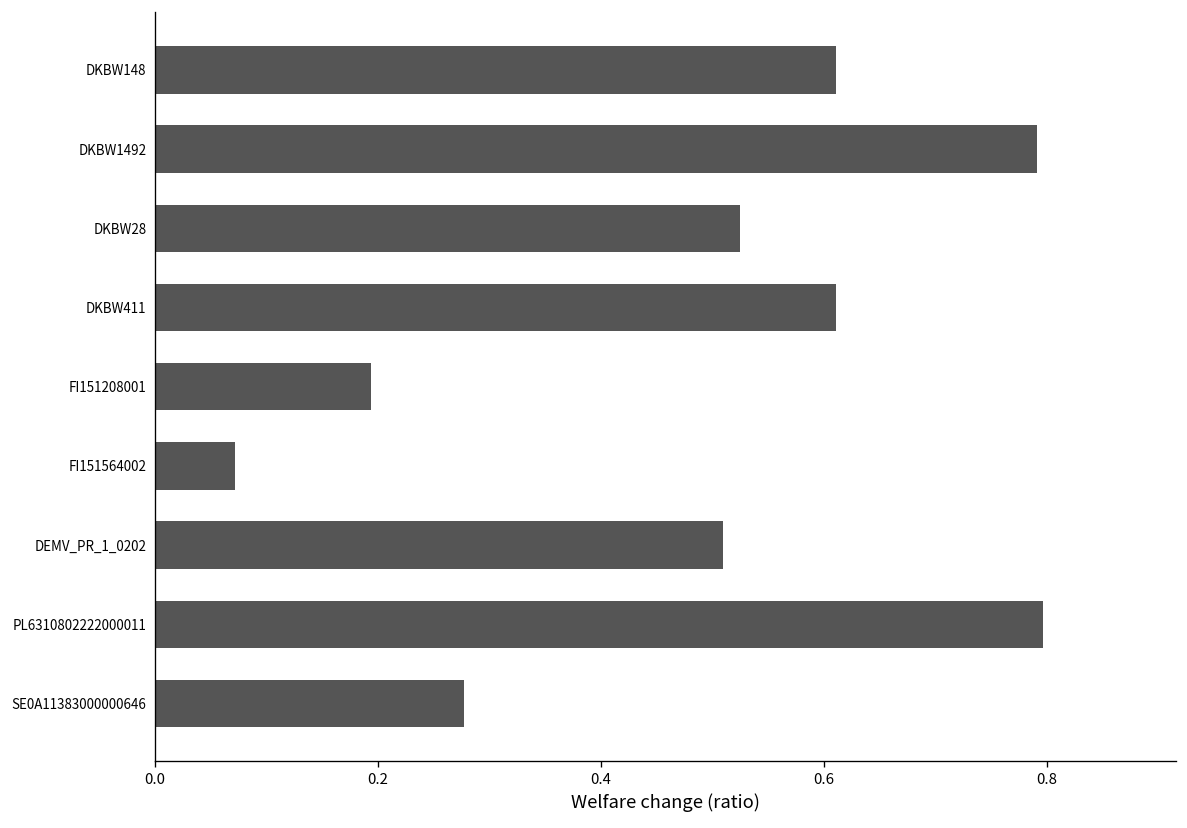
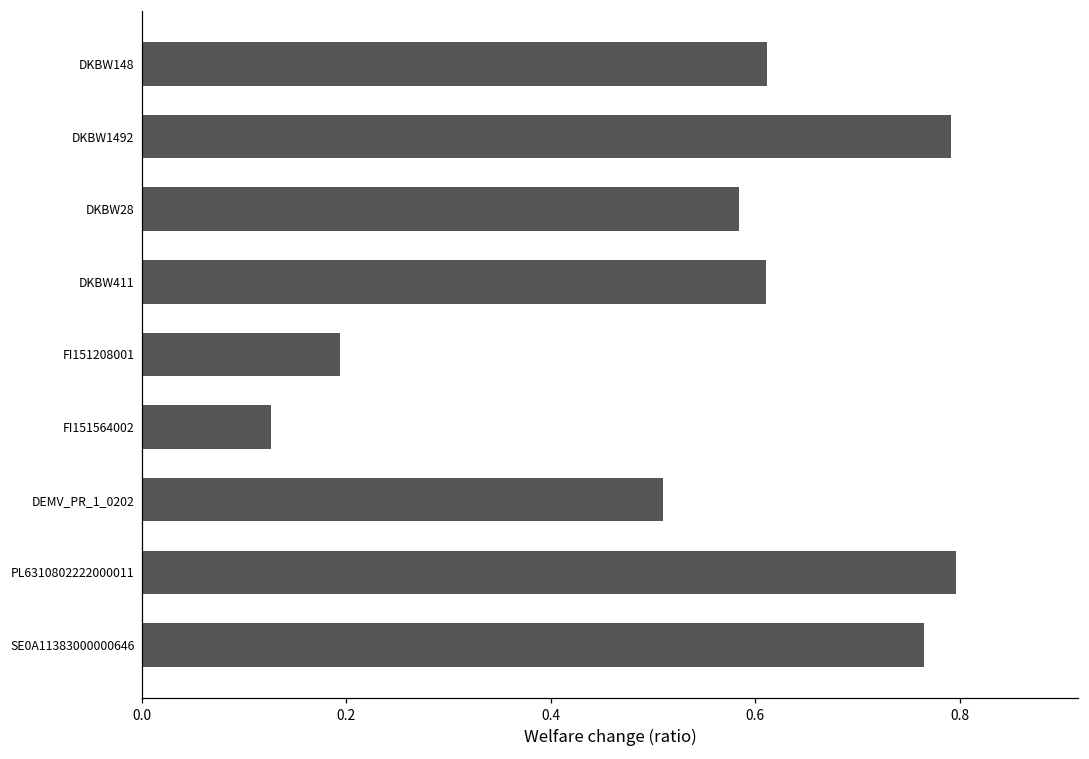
DKBW28: 0.52 -> 0.58
FI151564002: 0.07 -> 0.13
SE0A11383000000646: 0.28 -> 0.77
